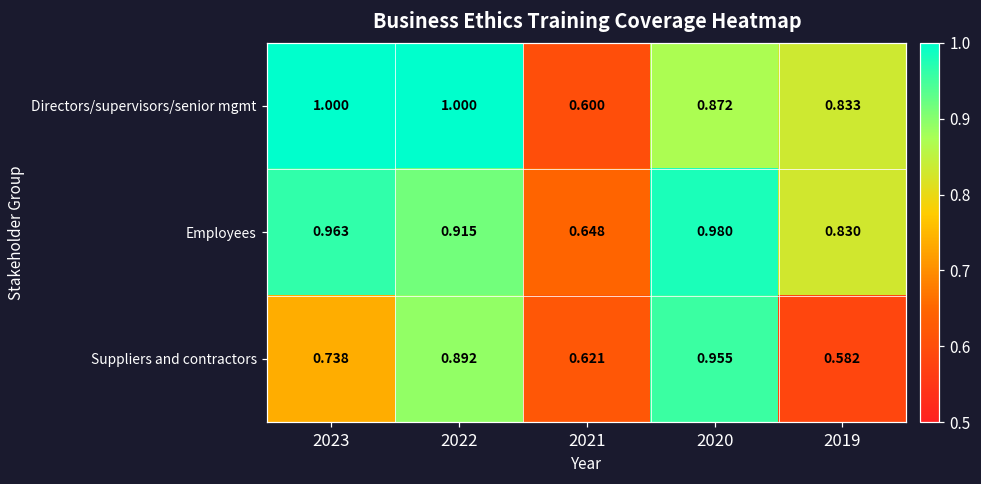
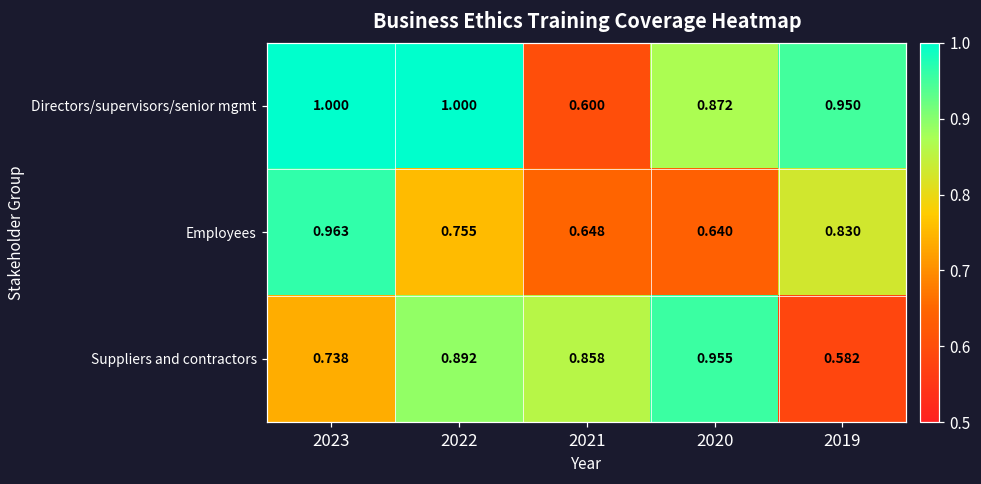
Directors/supervisors/senior mgmt, 2019: 0.833 -> 0.950
Employees, 2022: 0.915 -> 0.755
Employees, 2020: 0.980 -> 0.640
Suppliers and contractors, 2021: 0.621 -> 0.858
